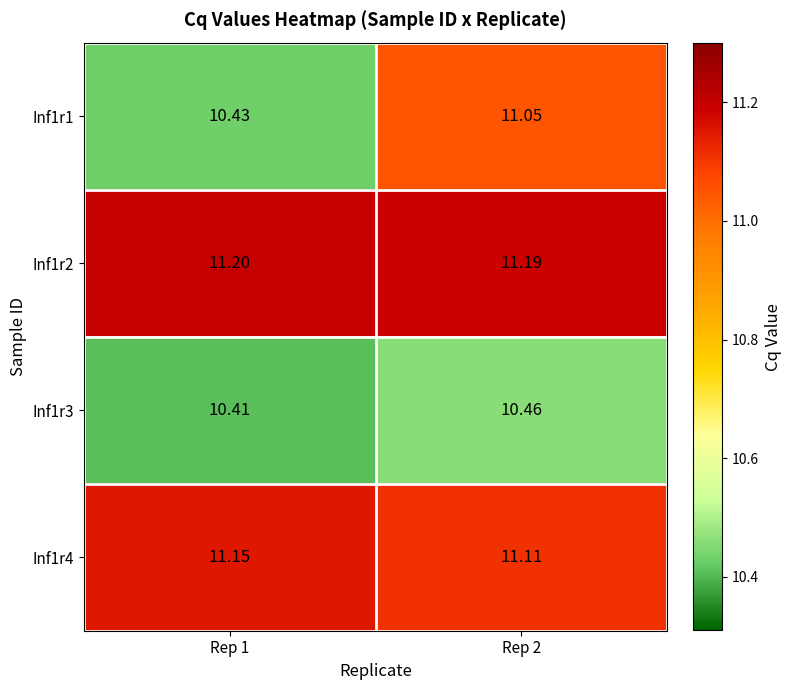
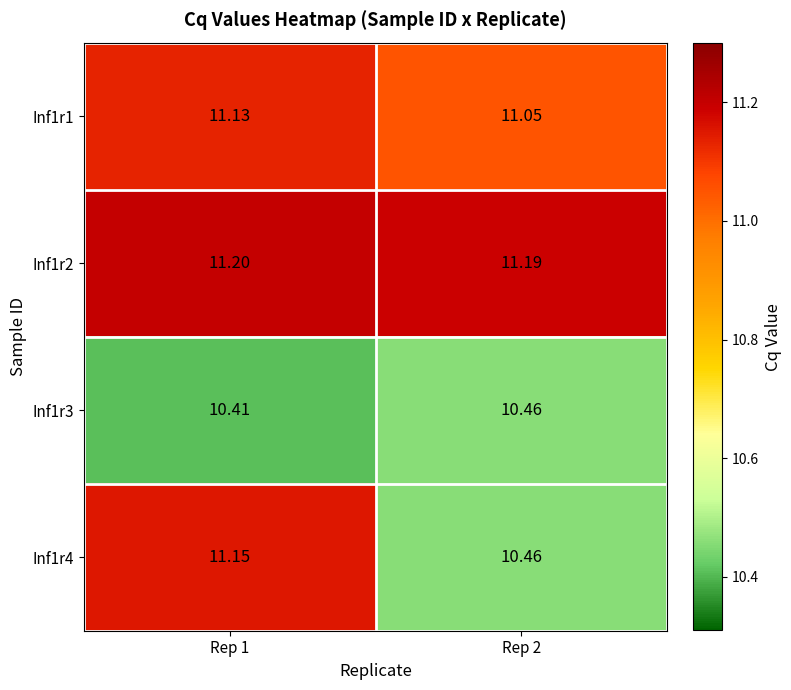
Inf1r1, Rep 1: 10.43 -> 11.13
Inf1r4, Rep 2: 11.11 -> 10.46
